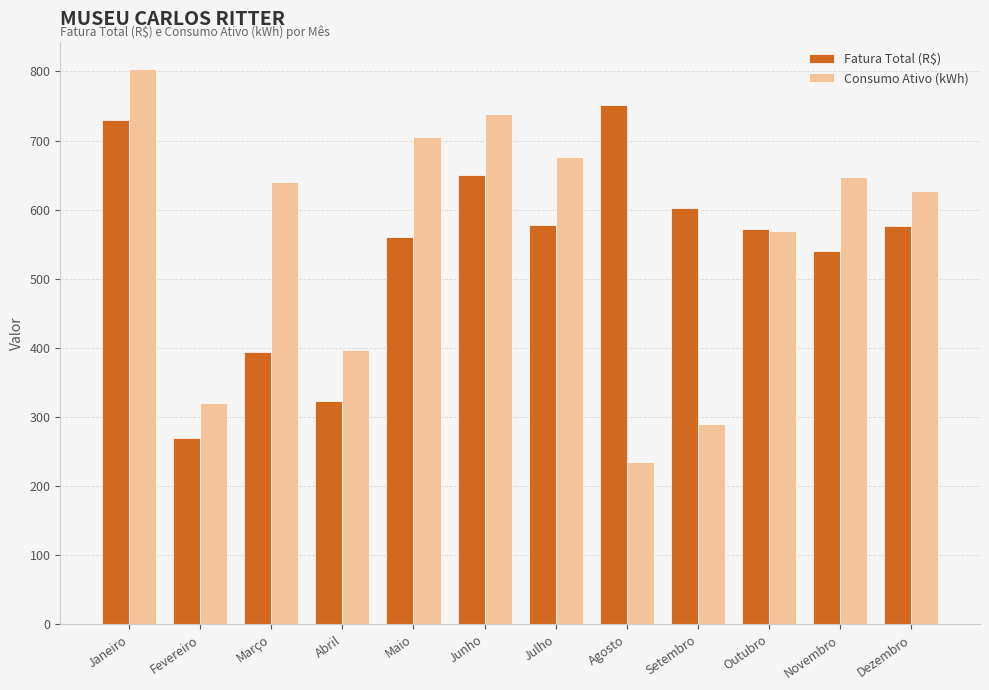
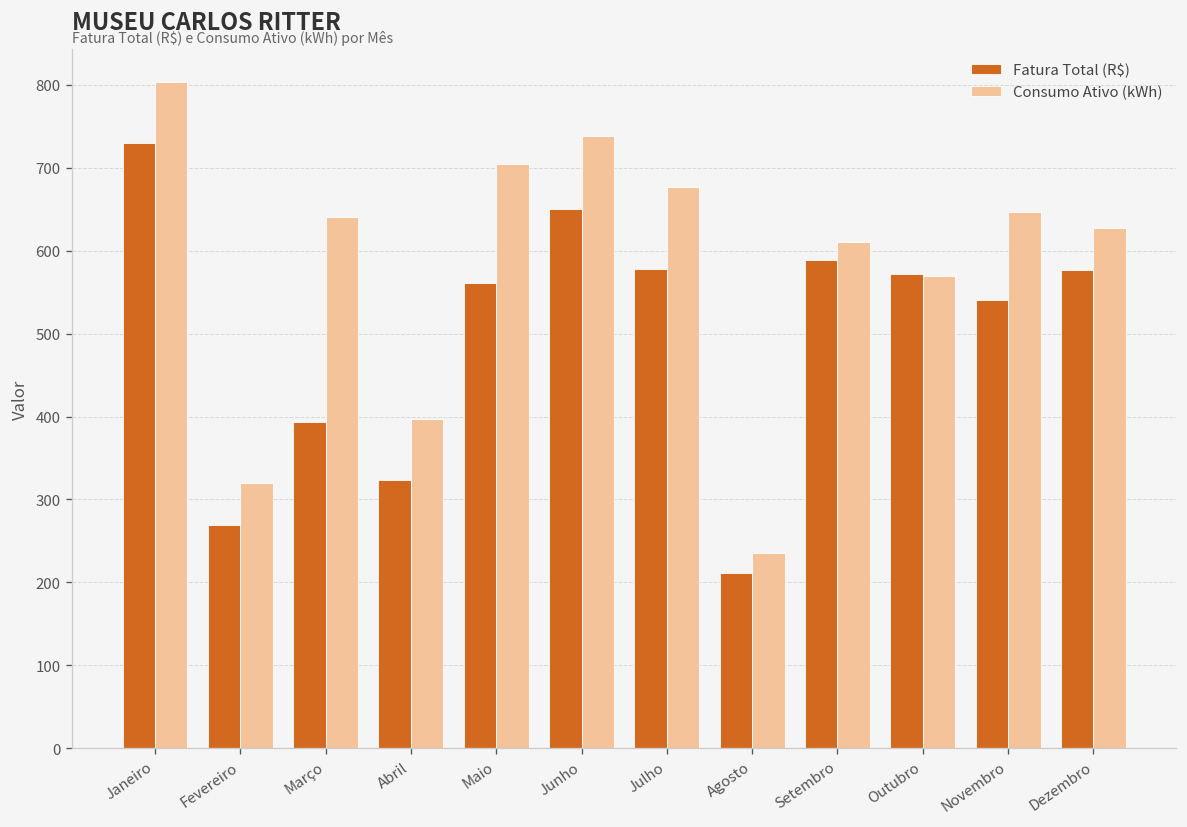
Fatura Total (R$), Agosto: 750 -> 210
Fatura Total (R$), Setembro: 600 -> 590
Consumo Ativo (kWh), Setembro: 290 -> 610
